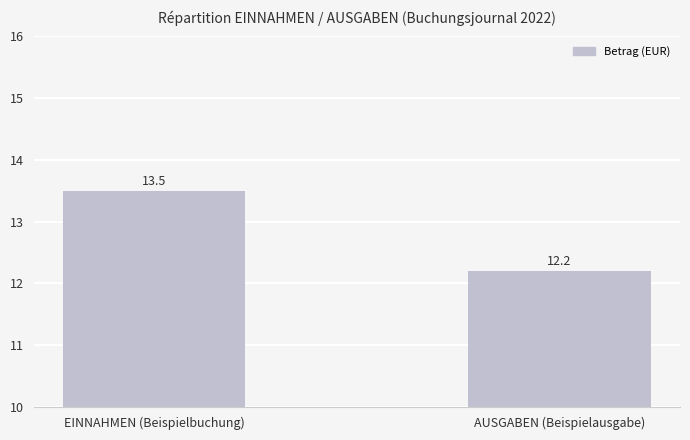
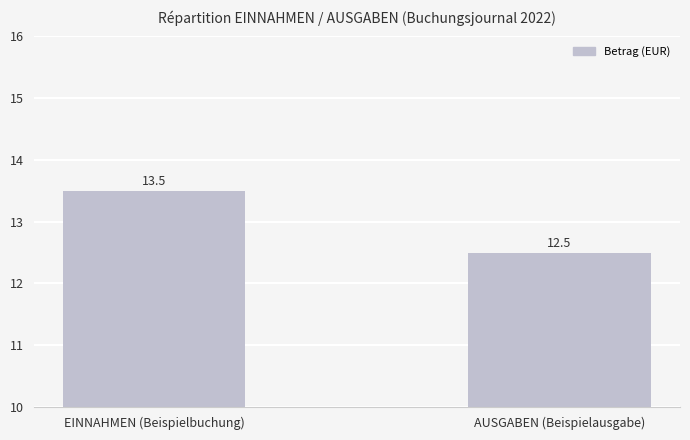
AUSGABEN (Beispielausgabe): 12.2 -> 12.5
